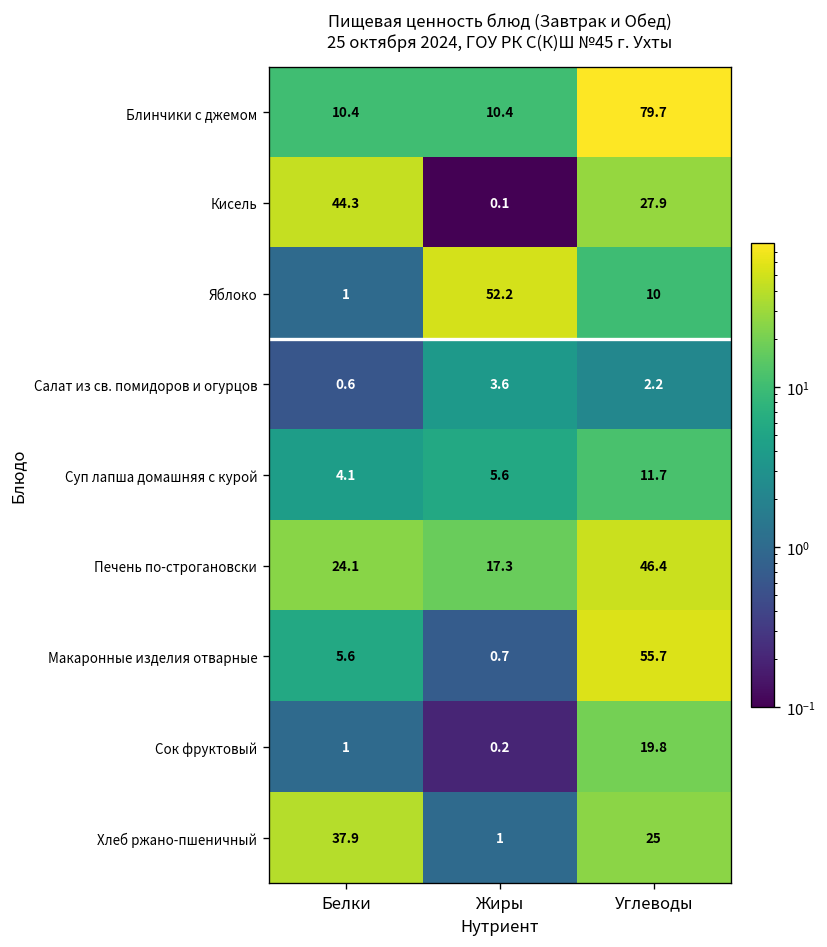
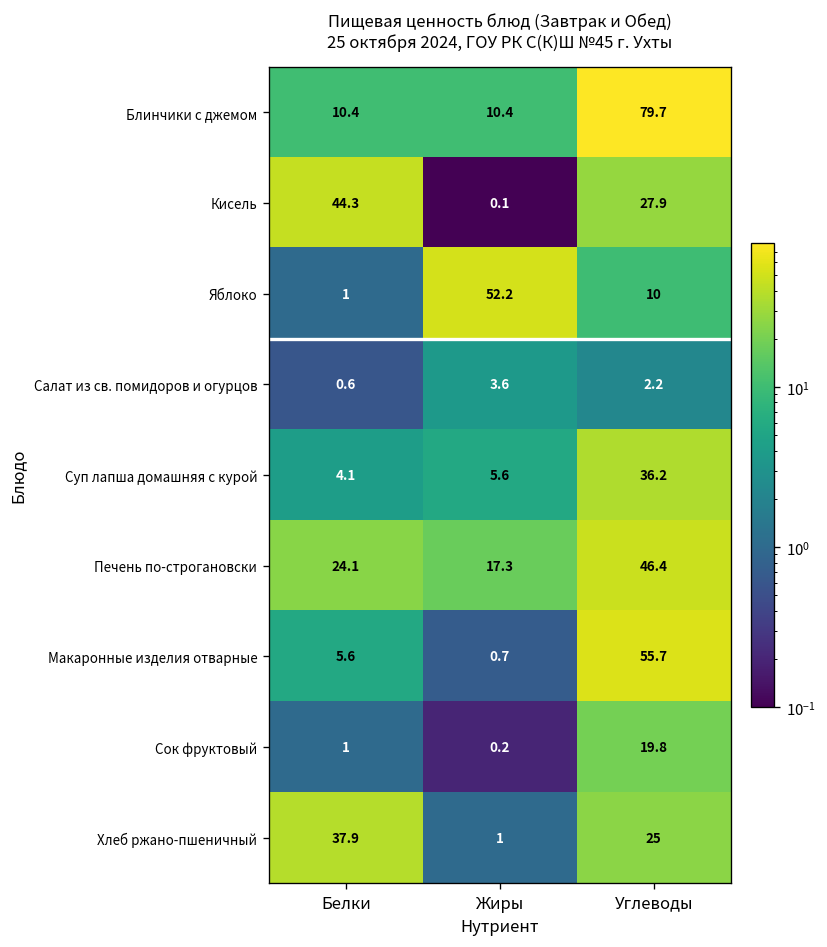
Суп лапша домашняя с курой, Углеводы: 11.7 -> 36.2
